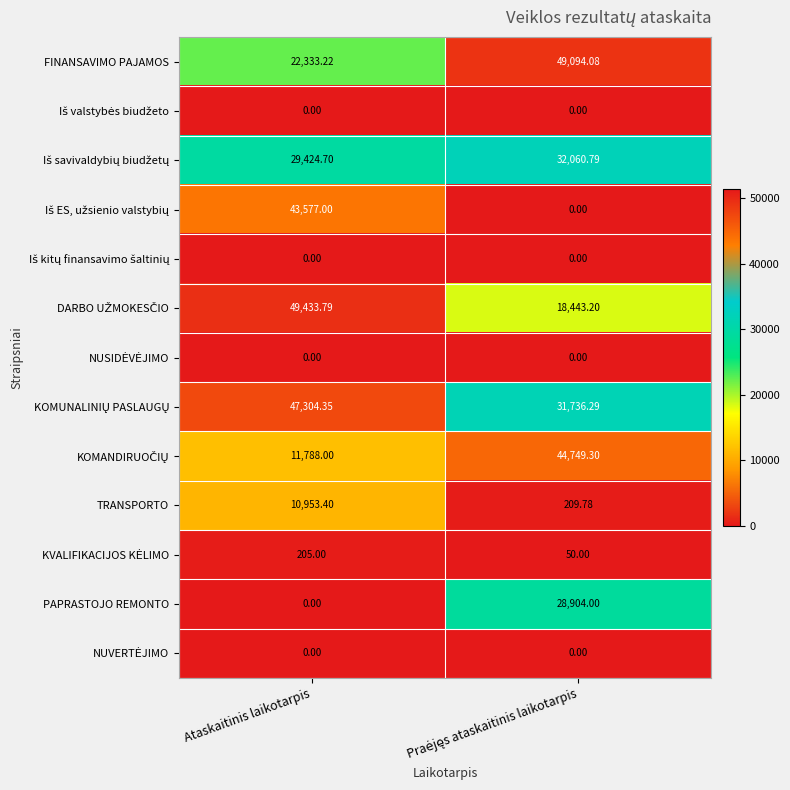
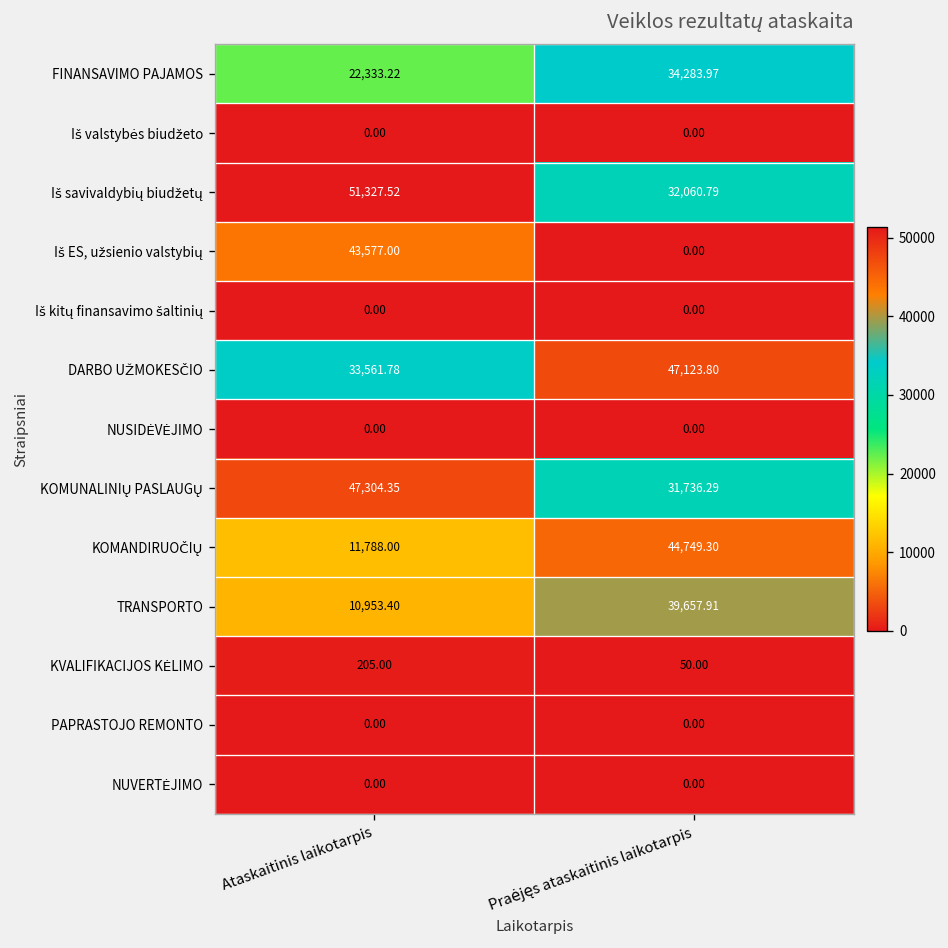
FINANSAVIMO PAJAMOS, Praėjęs ataskaitinis laikotarpis: 49,094.08 -> 34,283.97
Iš savivaldybių biudžetų, Ataskaitinis laikotarpis: 29,424.70 -> 51,327.52
DARBO UŽMOKESČIO, Ataskaitinis laikotarpis: 49,433.79 -> 33,561.78
DARBO UŽMOKESČIO, Praėjęs ataskaitinis laikotarpis: 18,443.20 -> 47,123.80
TRANSPORTO, Praėjęs ataskaitinis laikotarpis: 209.78 -> 39,657.91
PAPRASTOJO REMONTO, Praėjęs ataskaitinis laikotarpis: 28,904.00 -> 0.00
